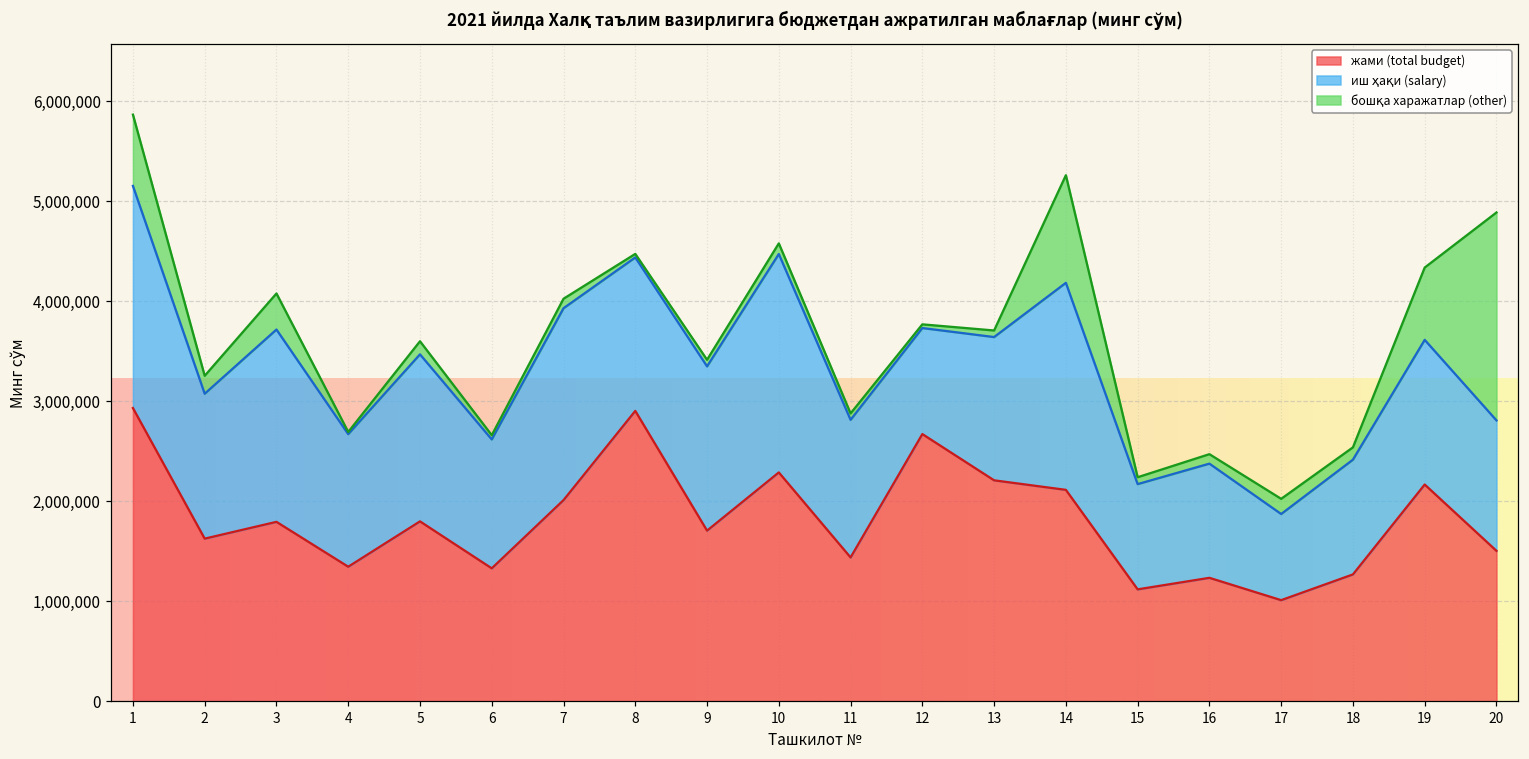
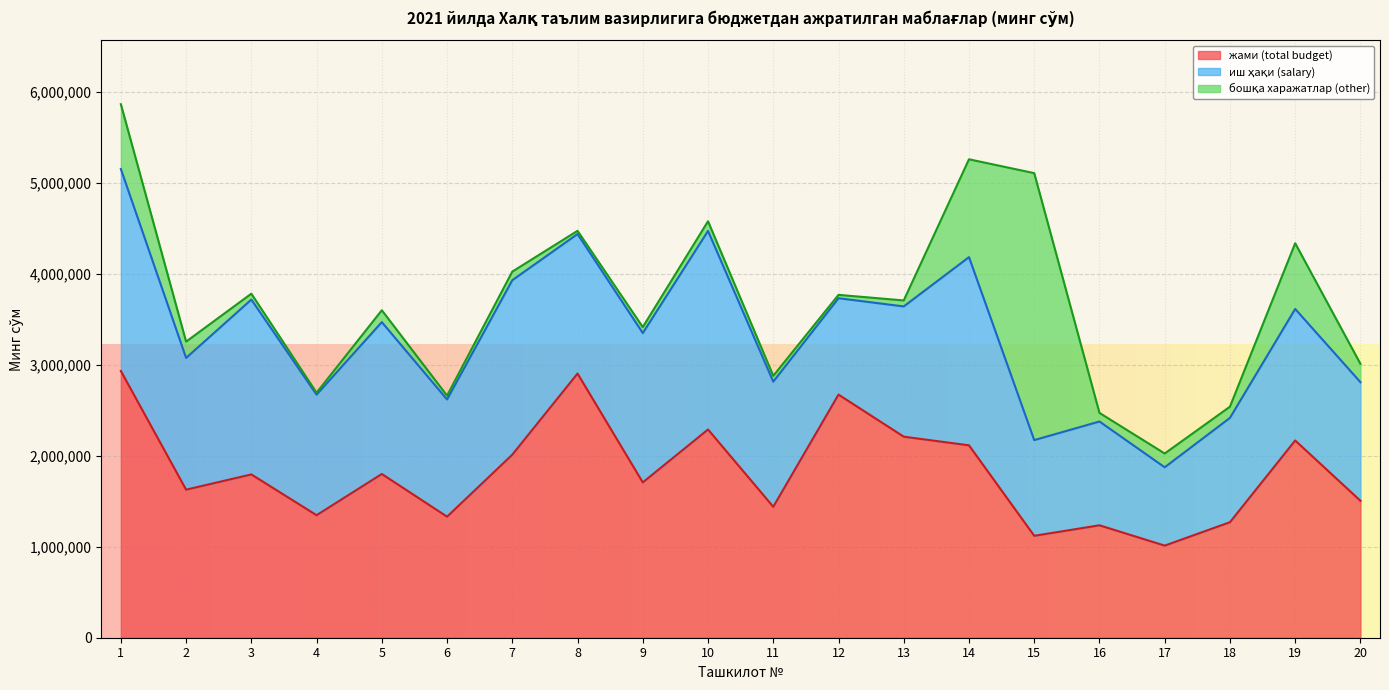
бошқа харажатлар (other), 3: 400,000 -> 100,000
бошқа харажатлар (other), 15: 100,000 -> 2,900,000
бошқа харажатлар (other), 20: 2,100,000 -> 200,000
